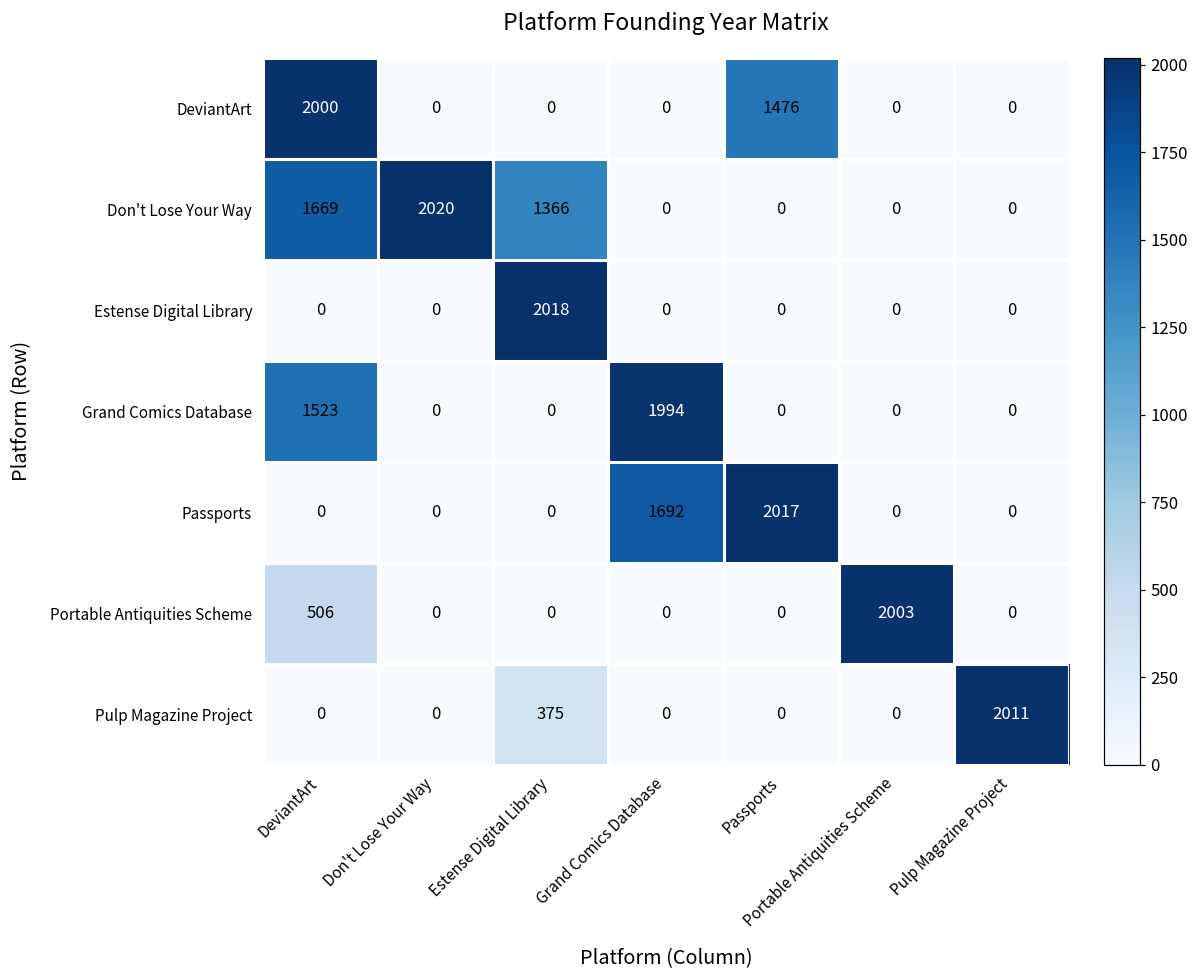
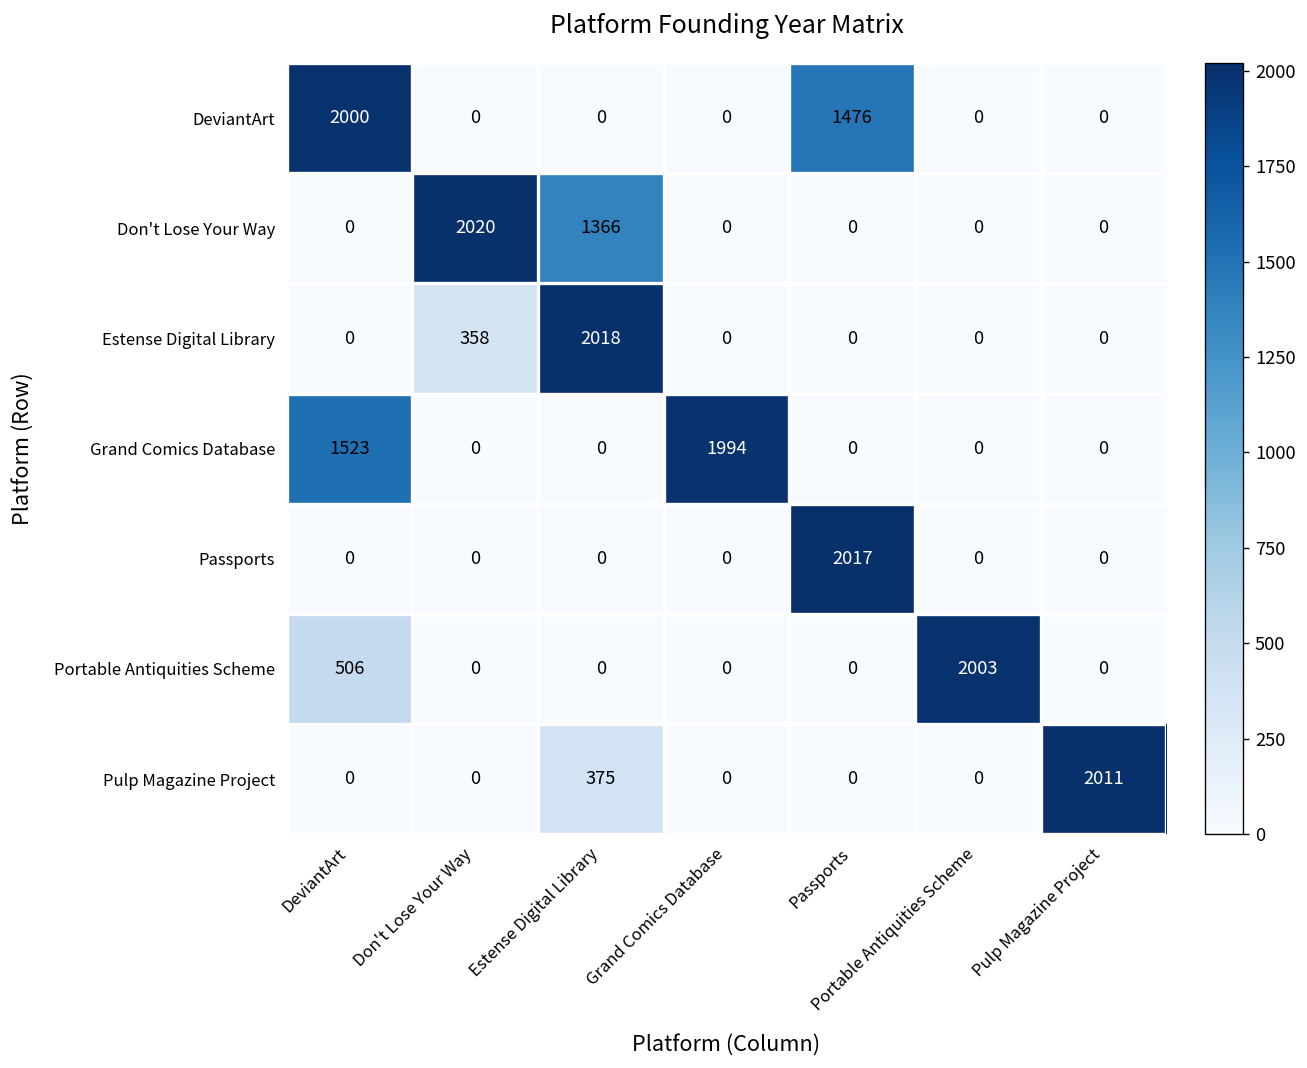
Don't Lose Your Way, DeviantArt: 1669 -> 0
Estense Digital Library, Don't Lose Your Way: 0 -> 358
Passports, Grand Comics Database: 1692 -> 0
